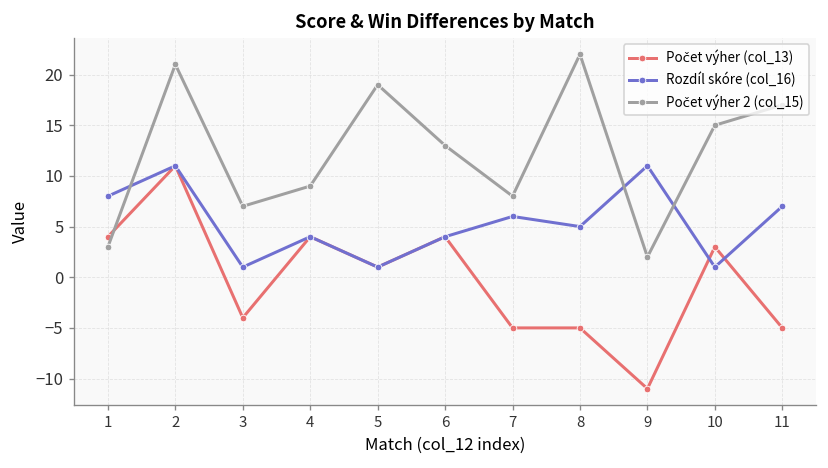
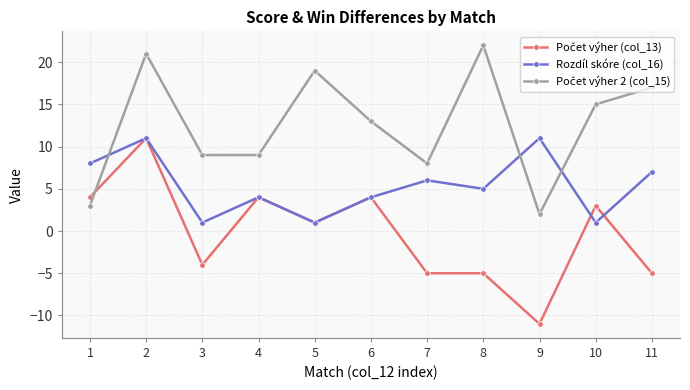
Počet výher 2 (col_15), 3: 7 -> 9
